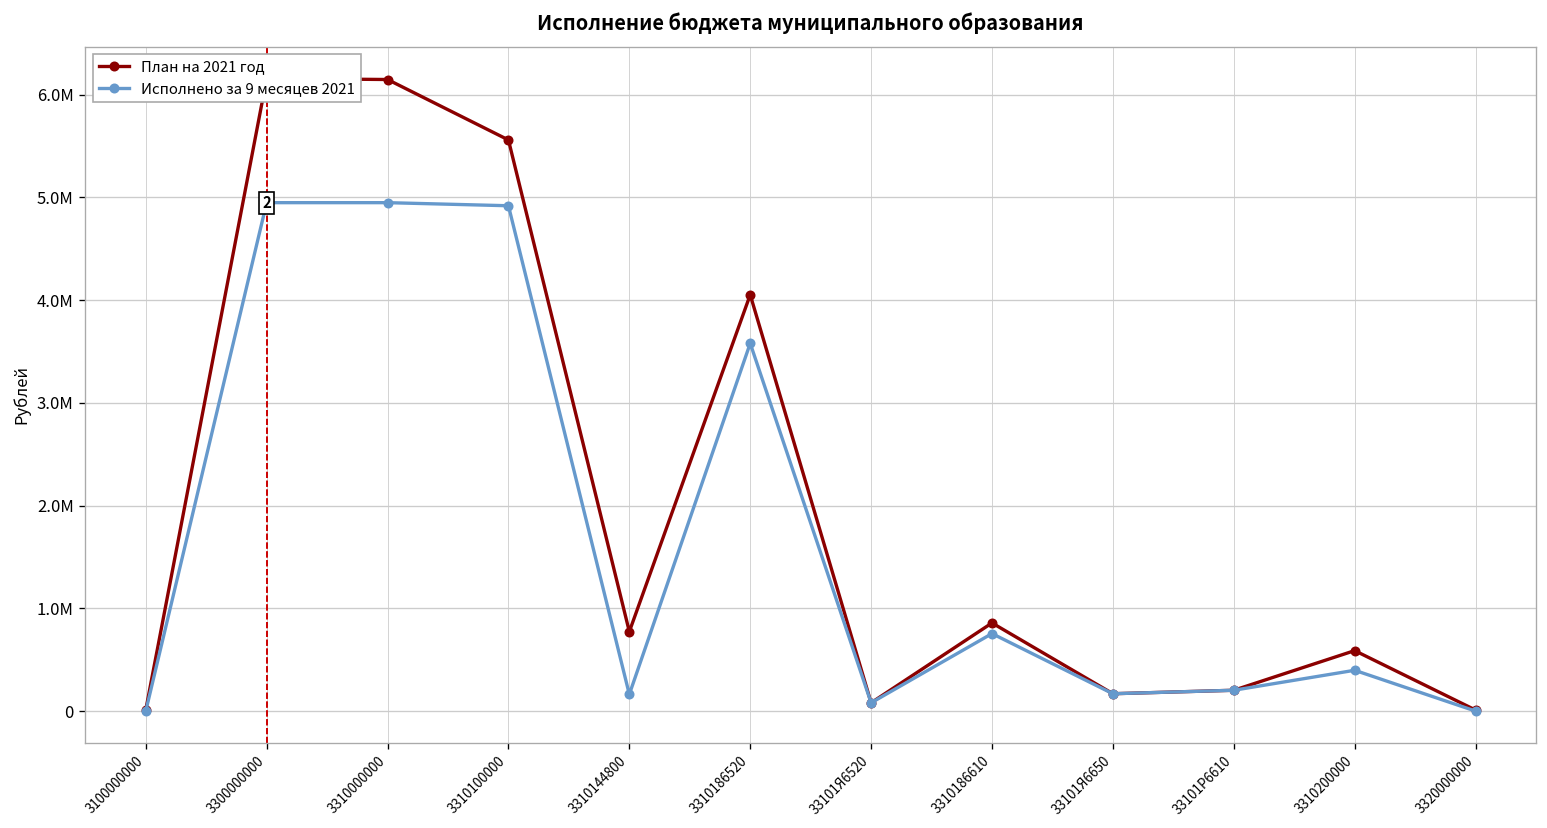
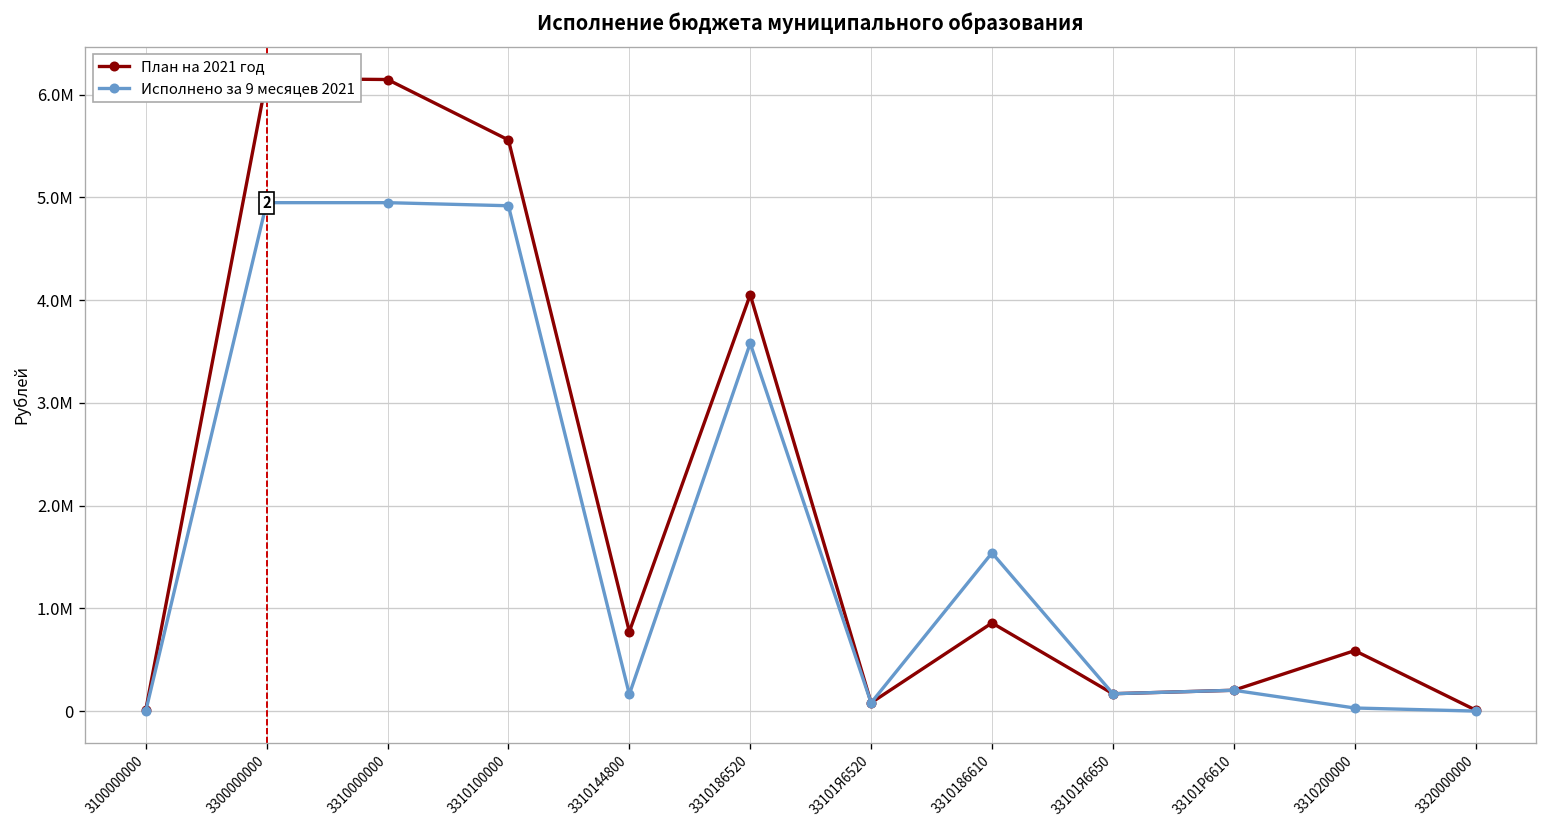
Исполнено за 9 месяцев 2021, 3310186610: 800000 -> 1500000
Исполнено за 9 месяцев 2021, 3310200000: 400000 -> 0
